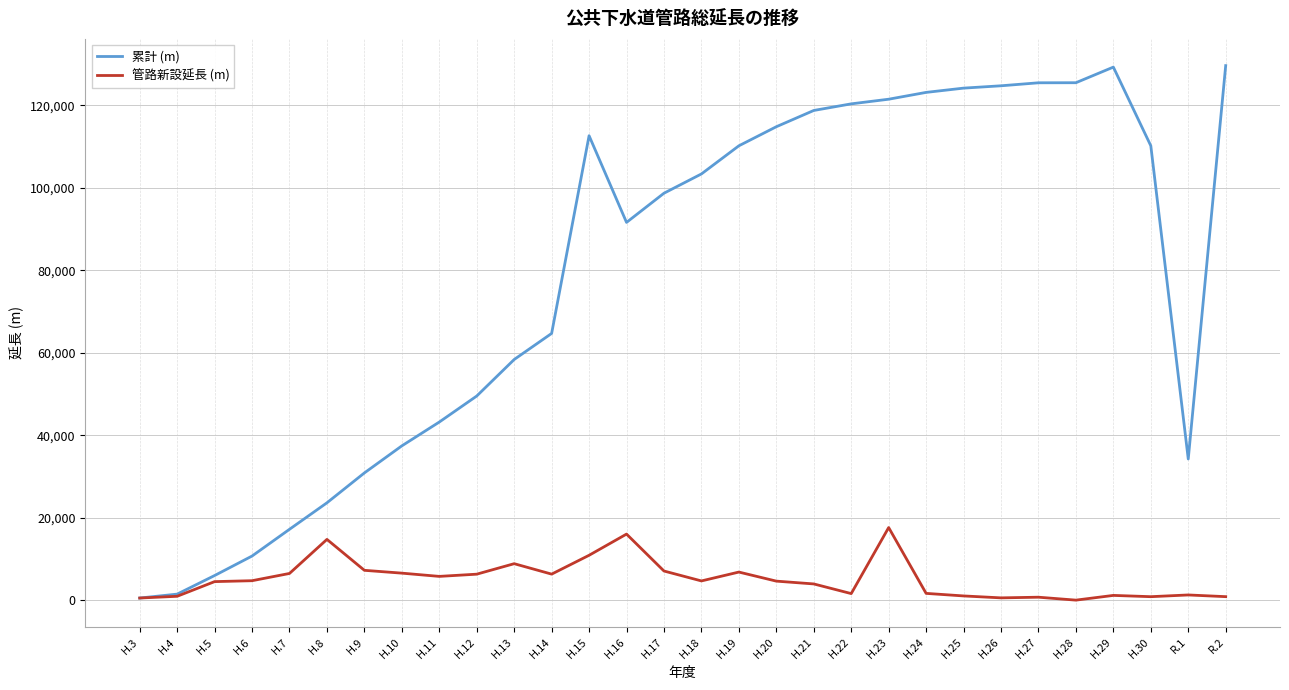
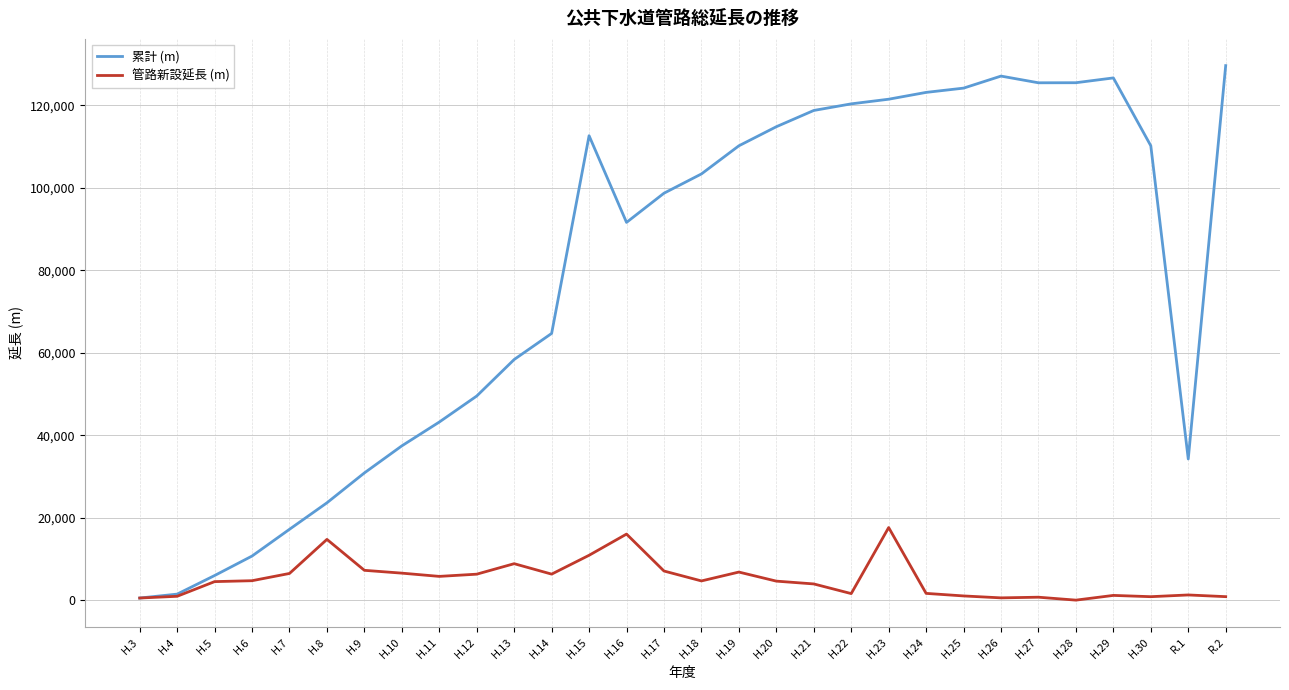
累計 (m), H.26: 125,000 -> 127,000
累計 (m), H.29: 129,000 -> 127,000
